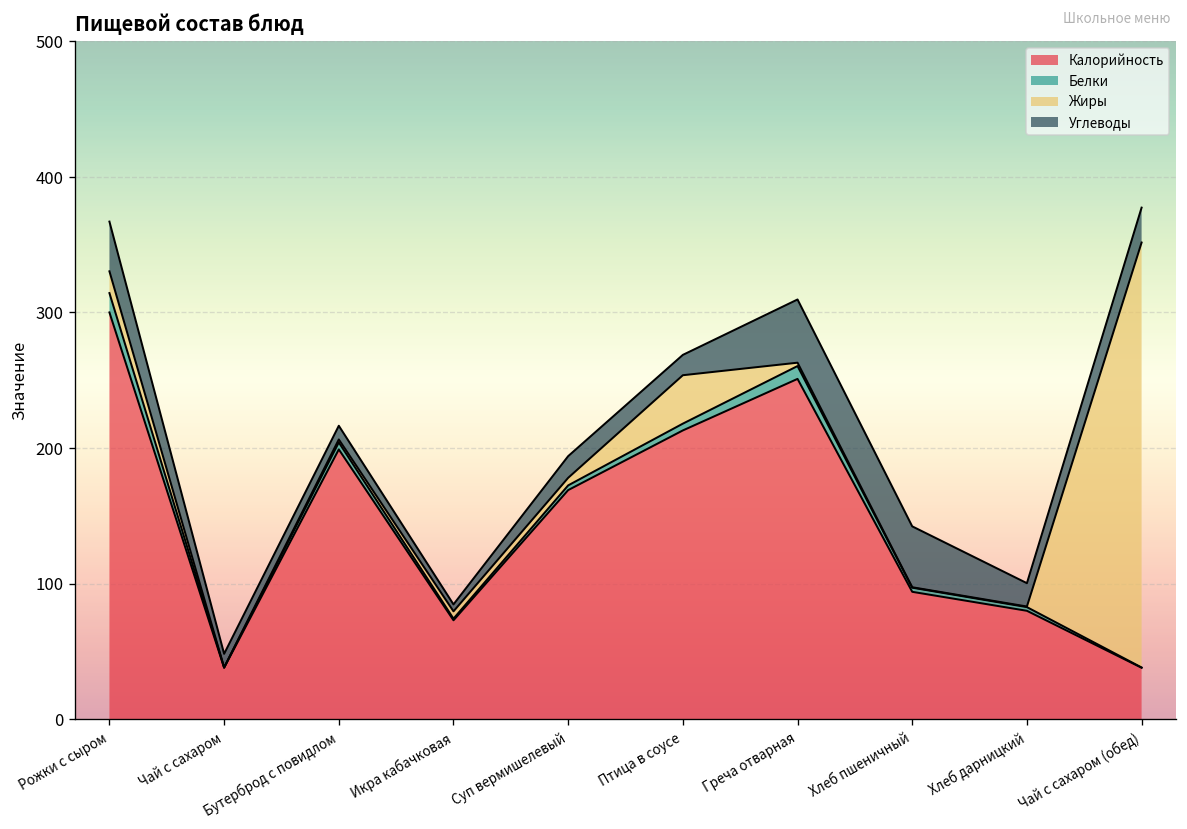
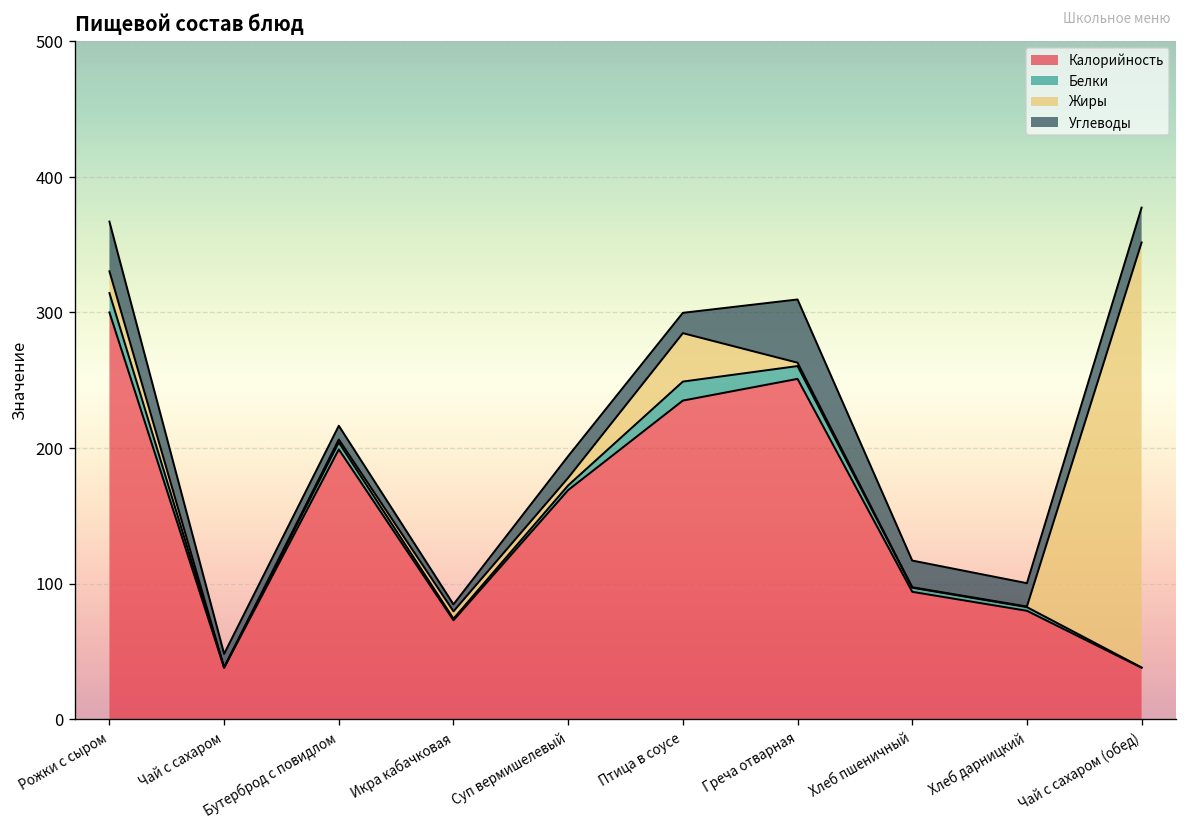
Калорийность, Птица в соусе: 213 -> 235
Белки, Птица в соусе: 5 -> 14
Углеводы, Хлеб пшеничный: 45 -> 20
